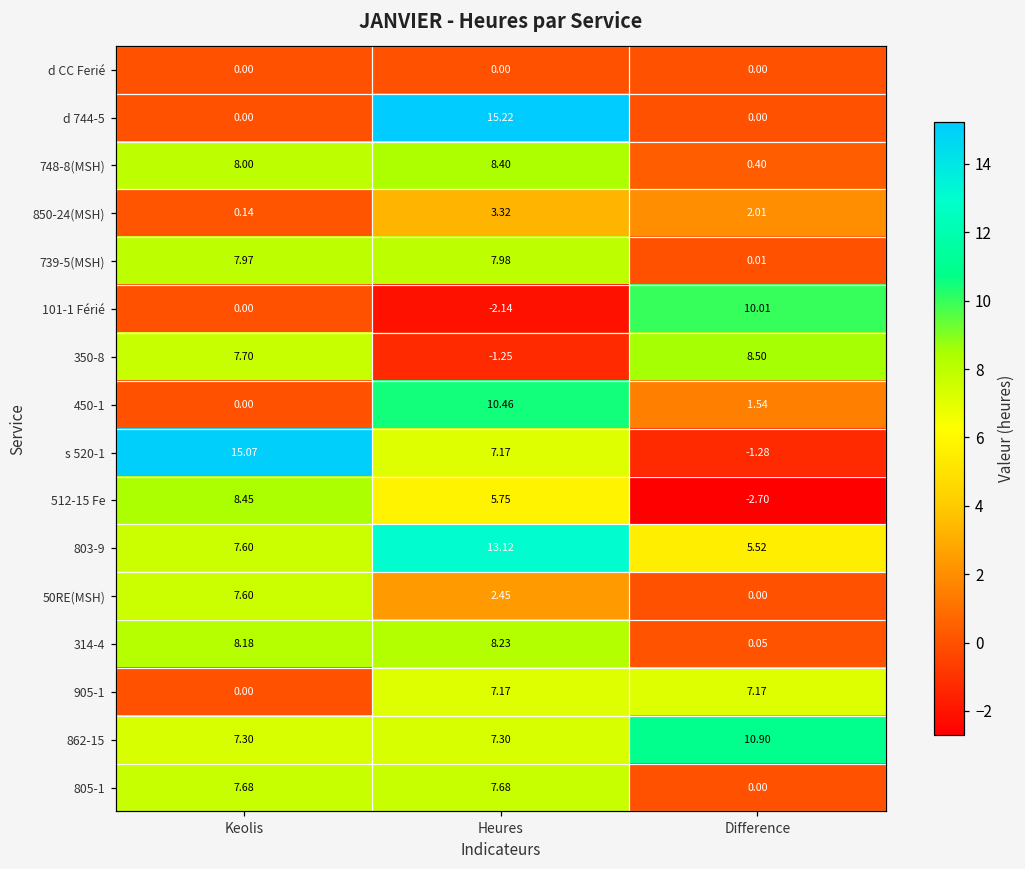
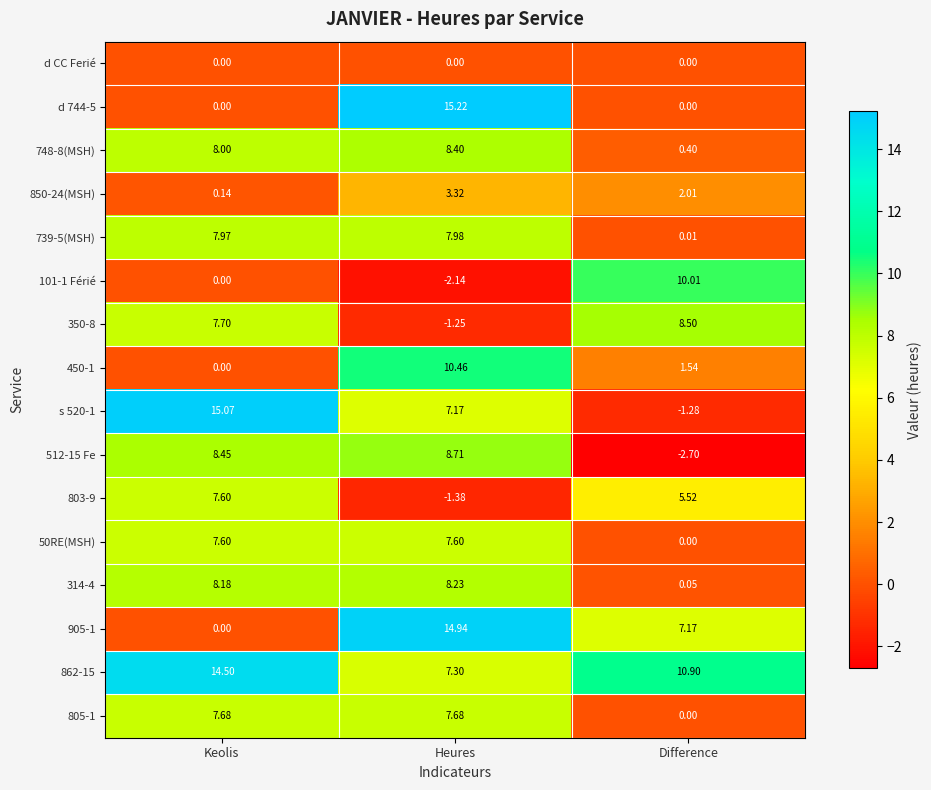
512-15 Fe, Heures: 5.75 -> 8.71
803-9, Heures: 13.12 -> -1.38
50RE(MSH), Heures: 2.45 -> 7.60
905-1, Heures: 7.17 -> 14.94
862-15, Keolis: 7.30 -> 14.50
